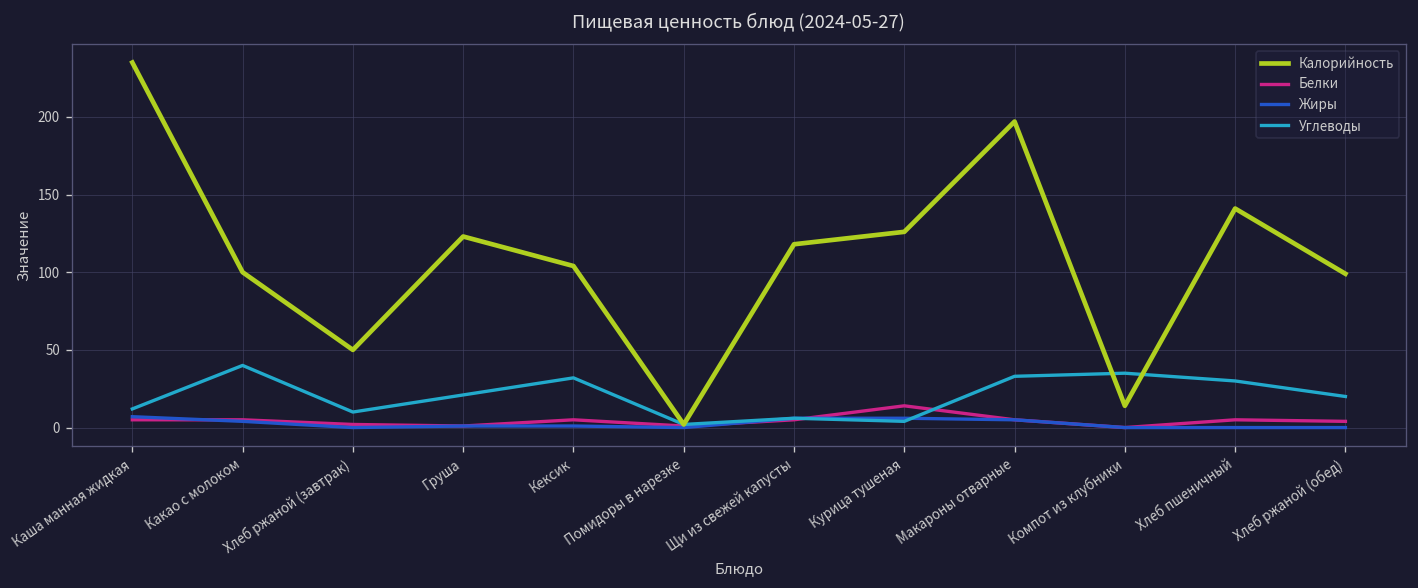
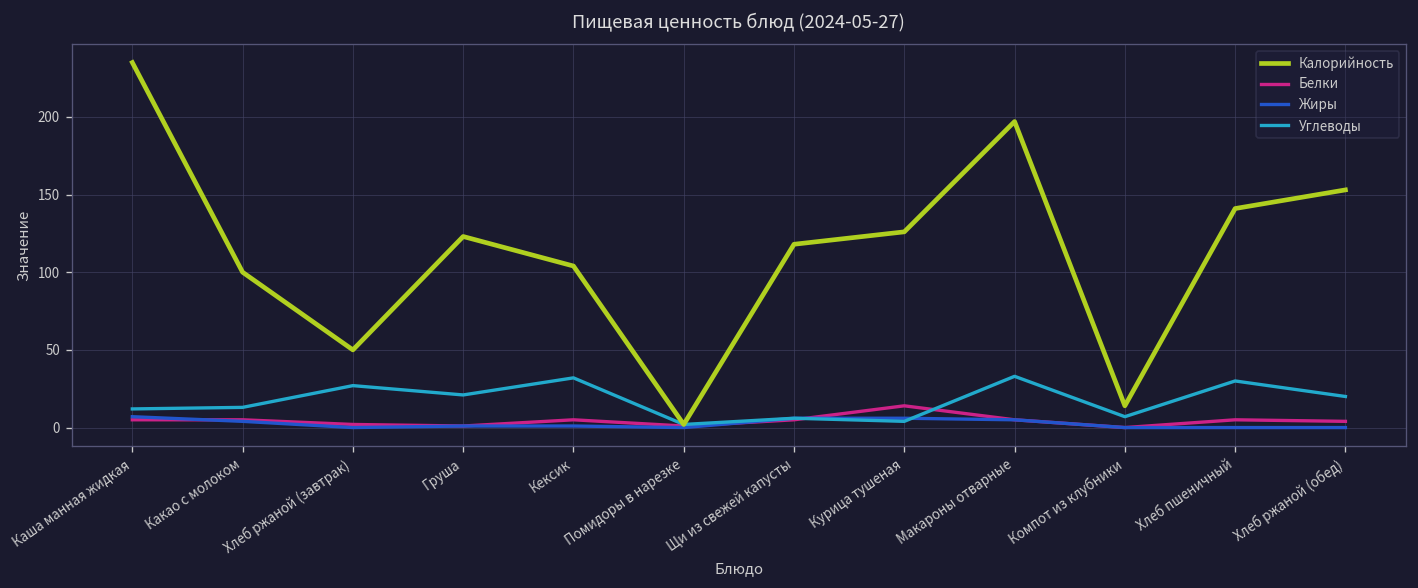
Углеводы, Какао с молоком: 40 -> 13
Углеводы, Хлеб ржаной (завтрак): 10 -> 27
Углеводы, Компот из клубники: 35 -> 7
Калорийность, Хлеб ржаной (обед): 99 -> 153
